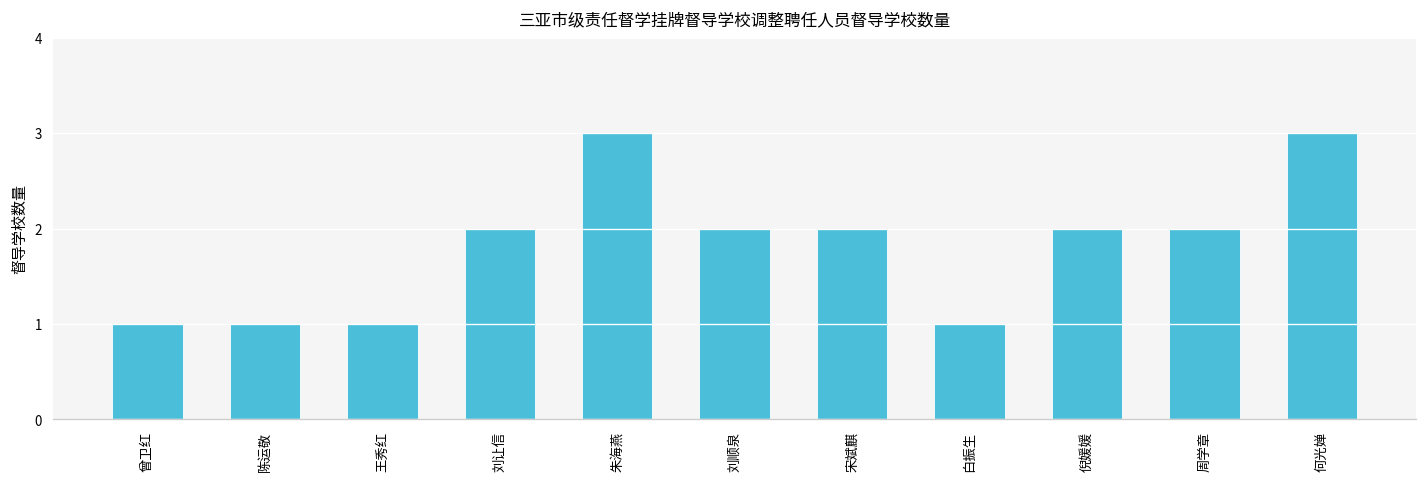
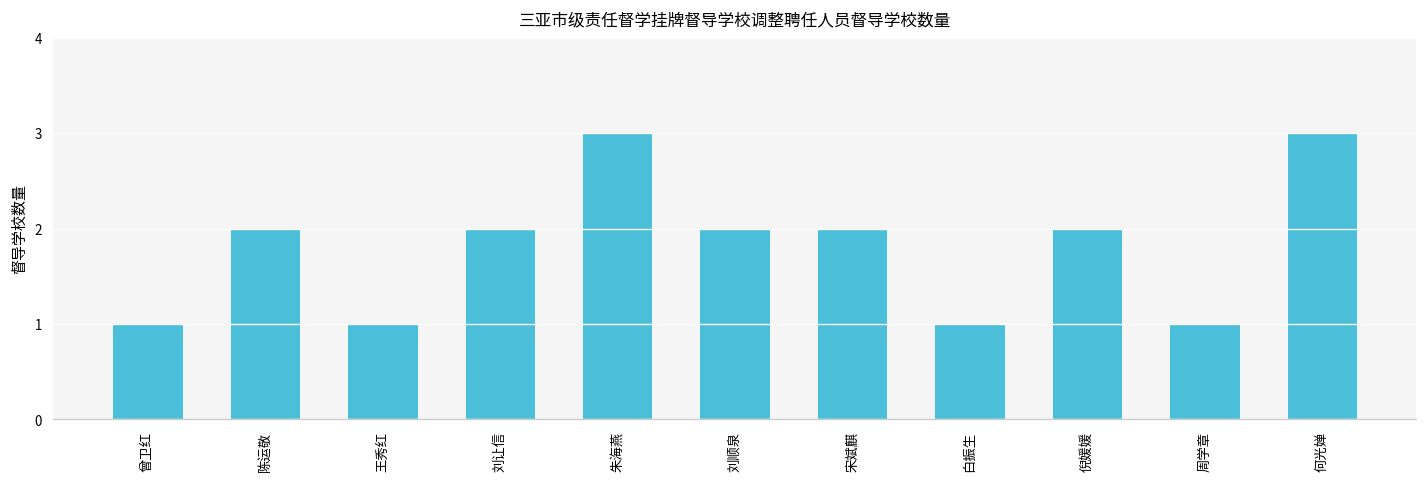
陈运敬: 1 -> 2
周学章: 2 -> 1
